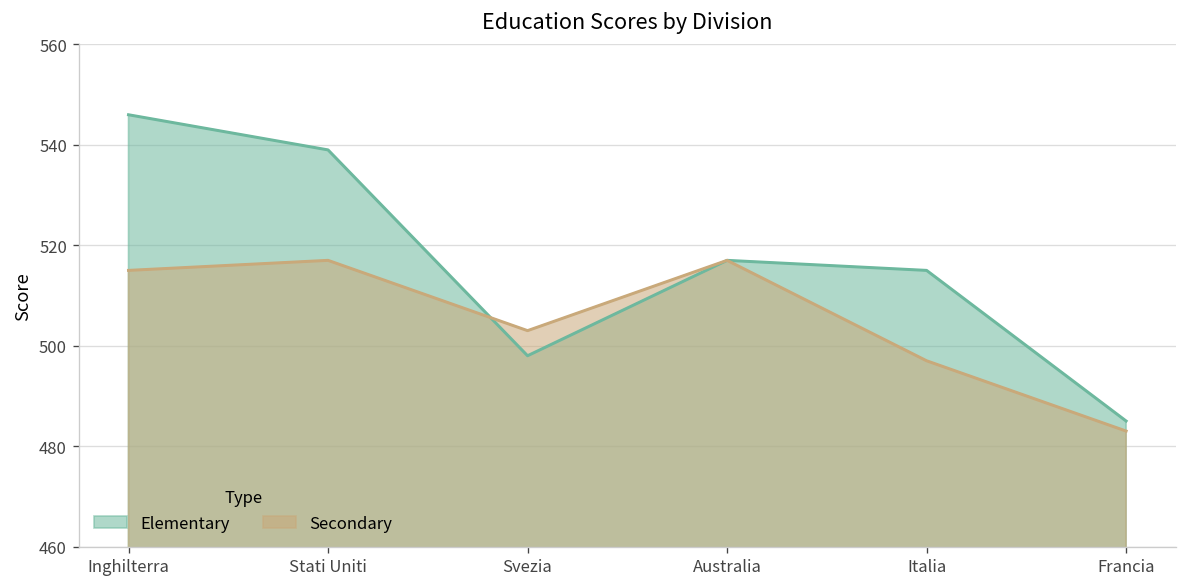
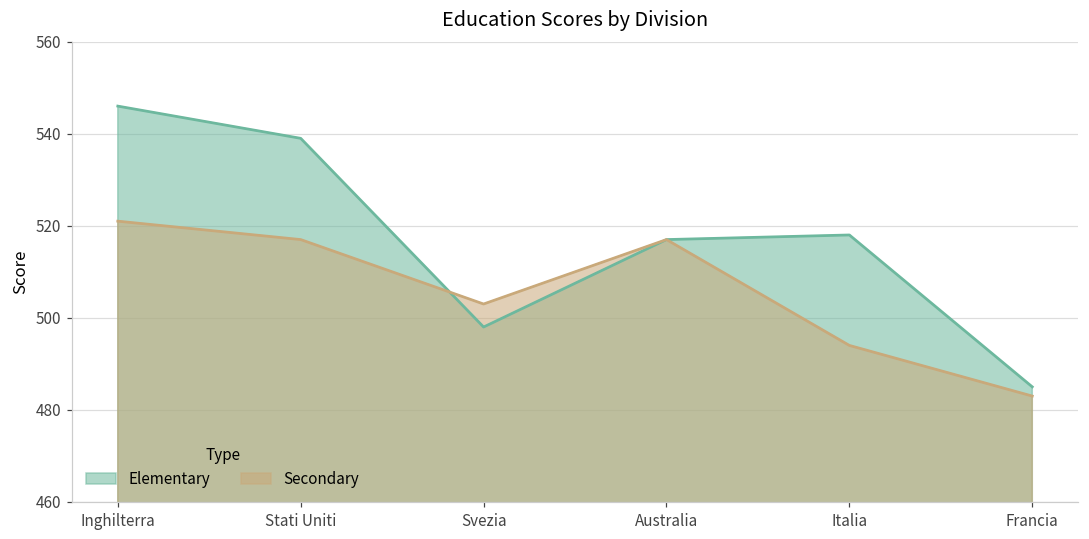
Secondary, Inghilterra: 515 -> 521
Elementary, Italia: 515 -> 518
Secondary, Italia: 497 -> 494
